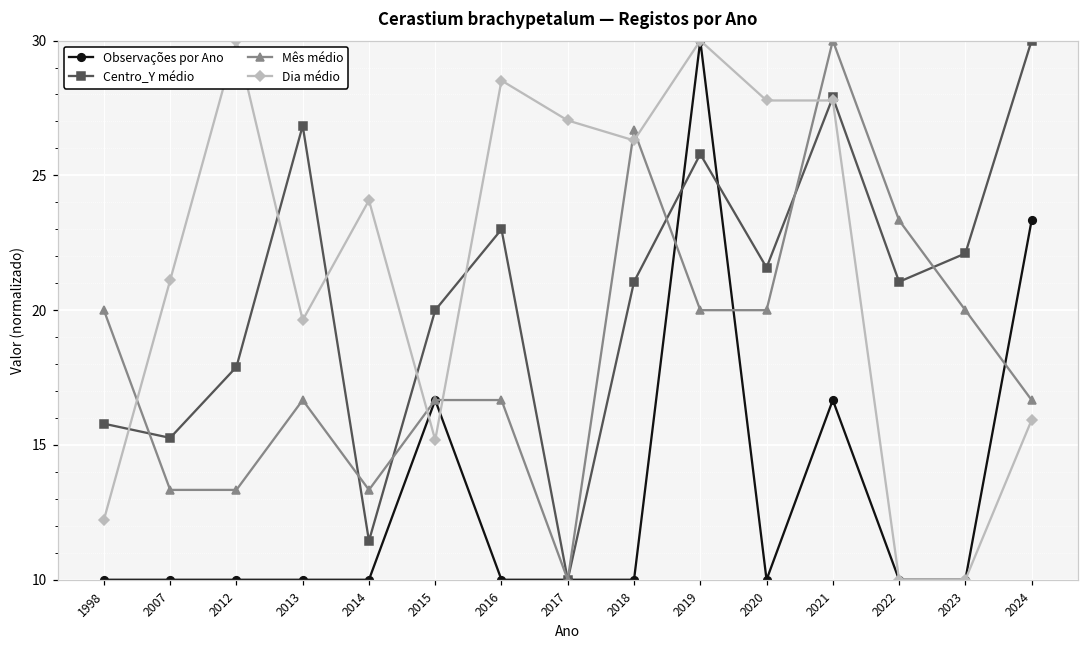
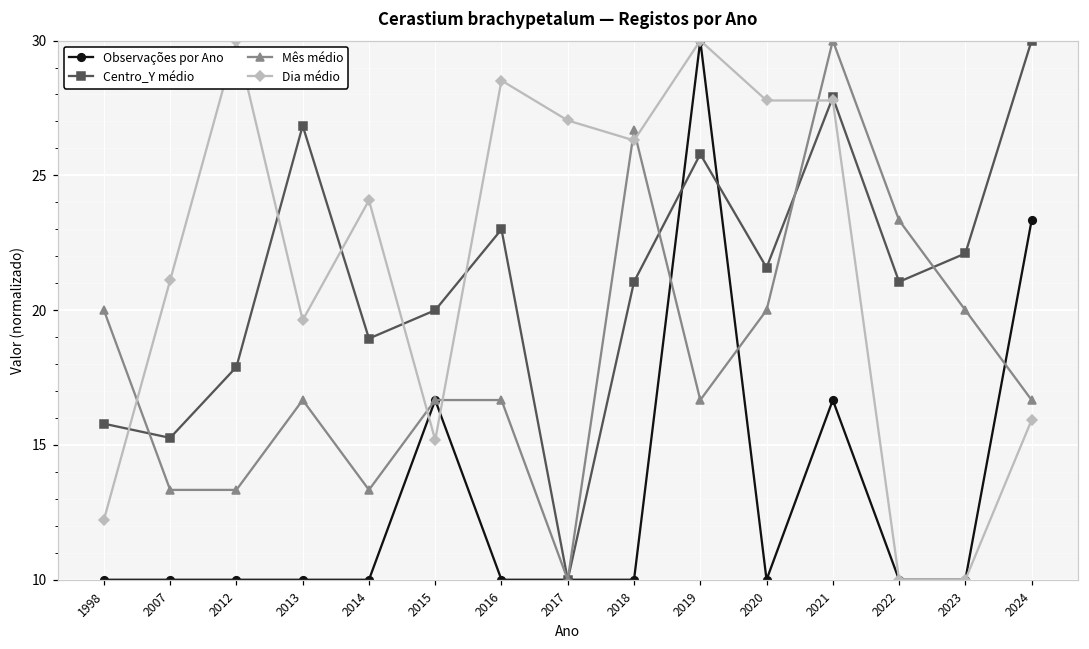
Centro_Y médio, 2014: 11.4 -> 18.9
Mês médio, 2019: 20.0 -> 16.7
